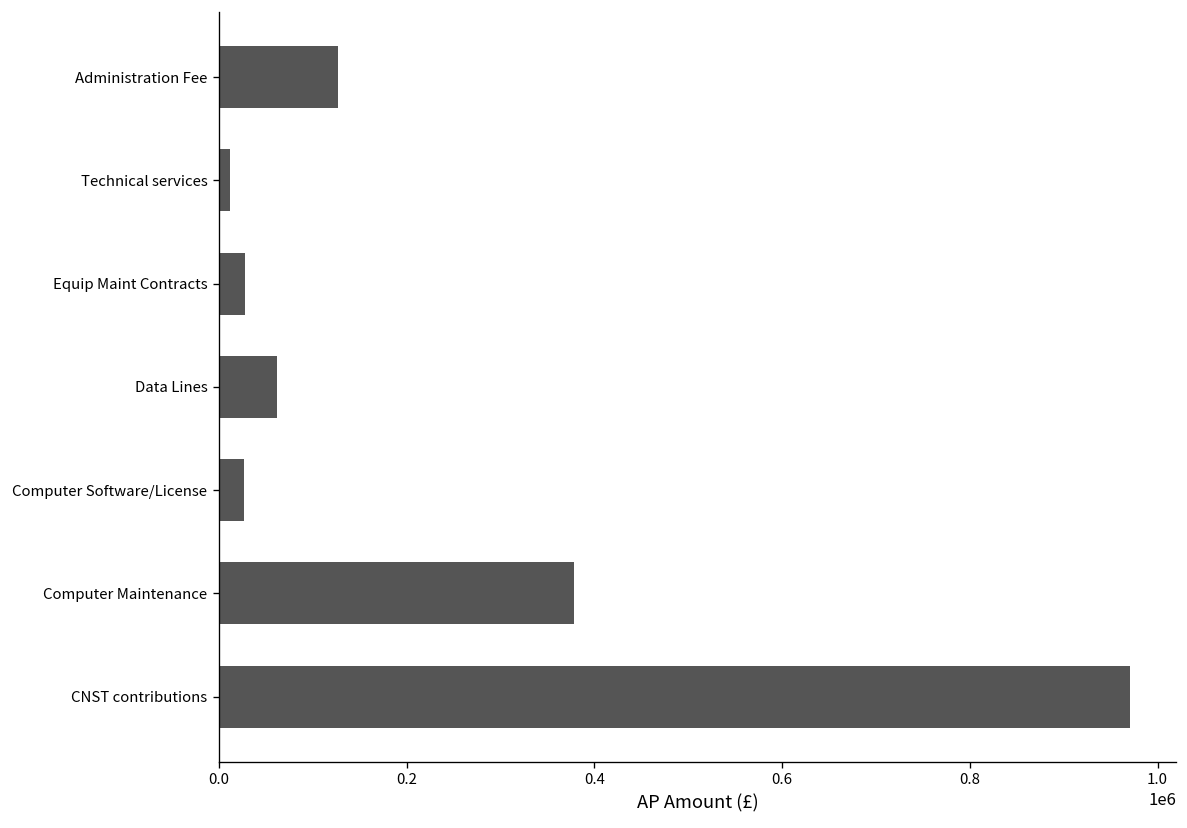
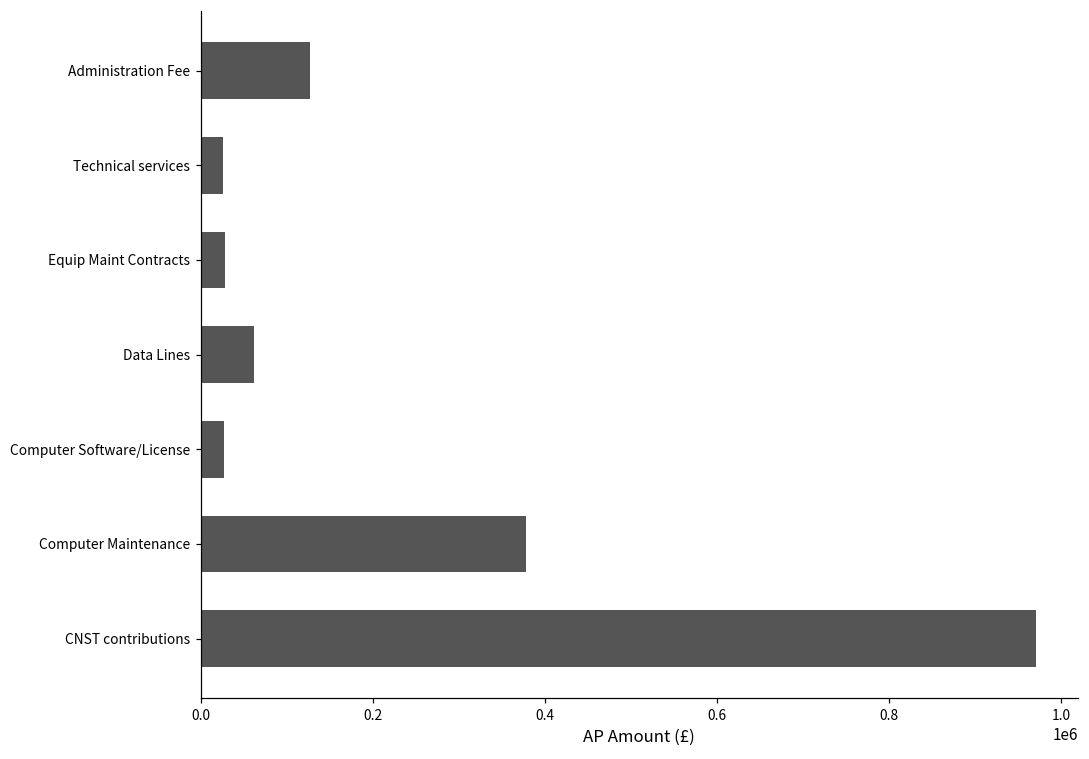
Technical services: 10000 -> 30000
